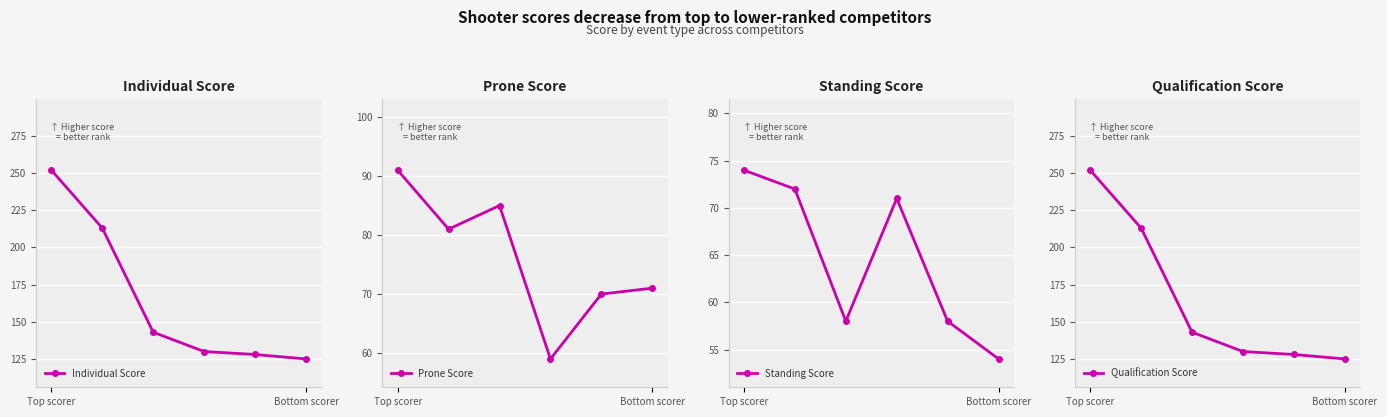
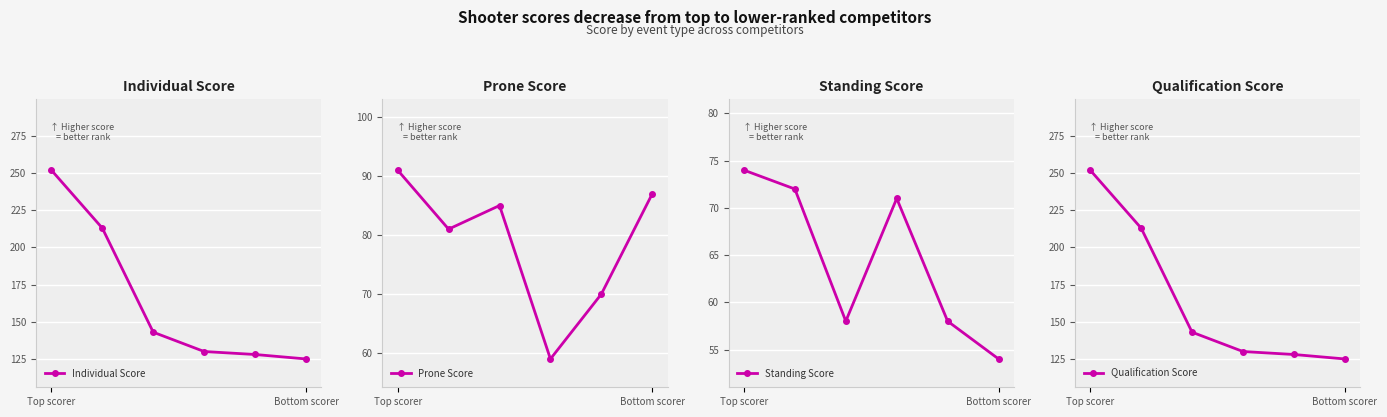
Prone Score, Bottom scorer: 71 -> 87
